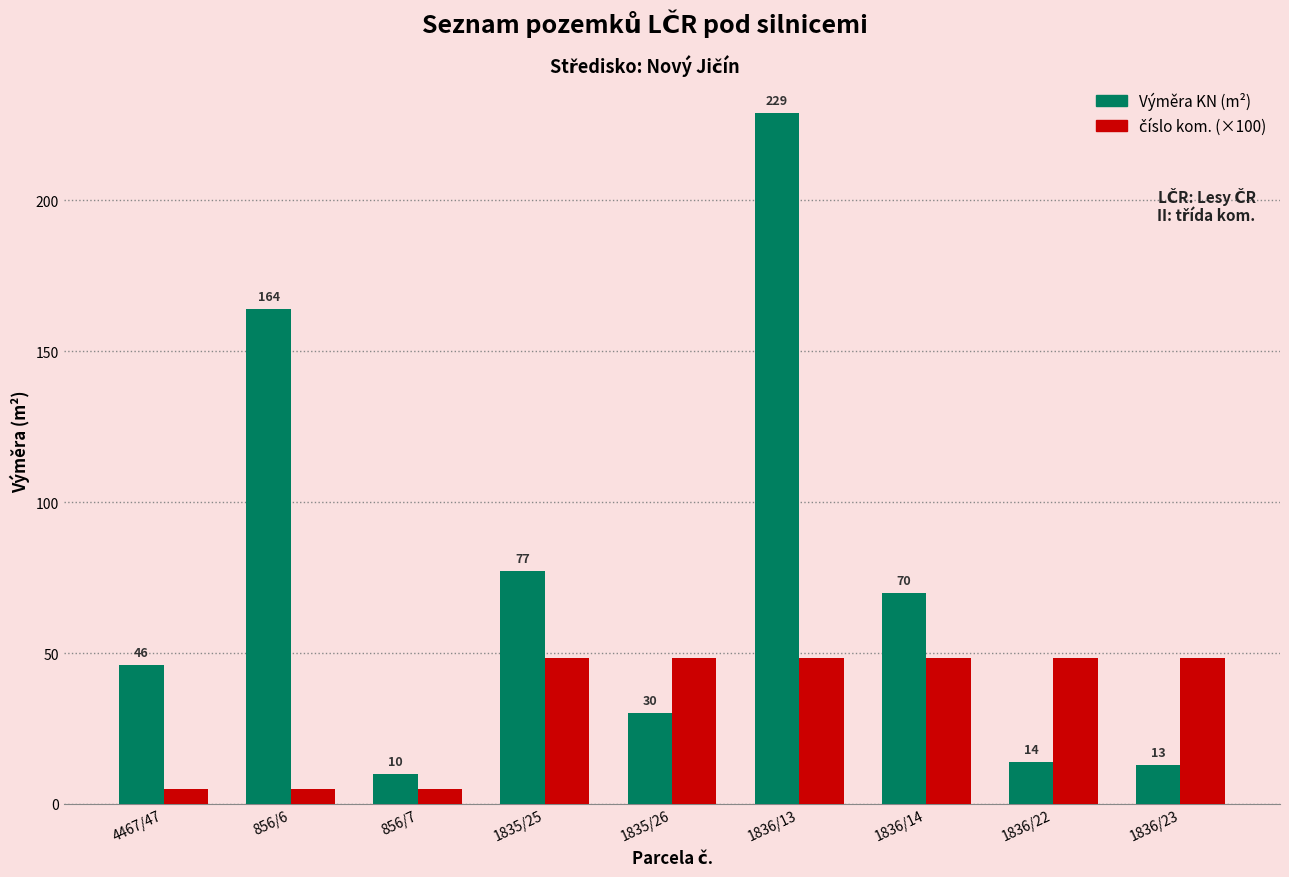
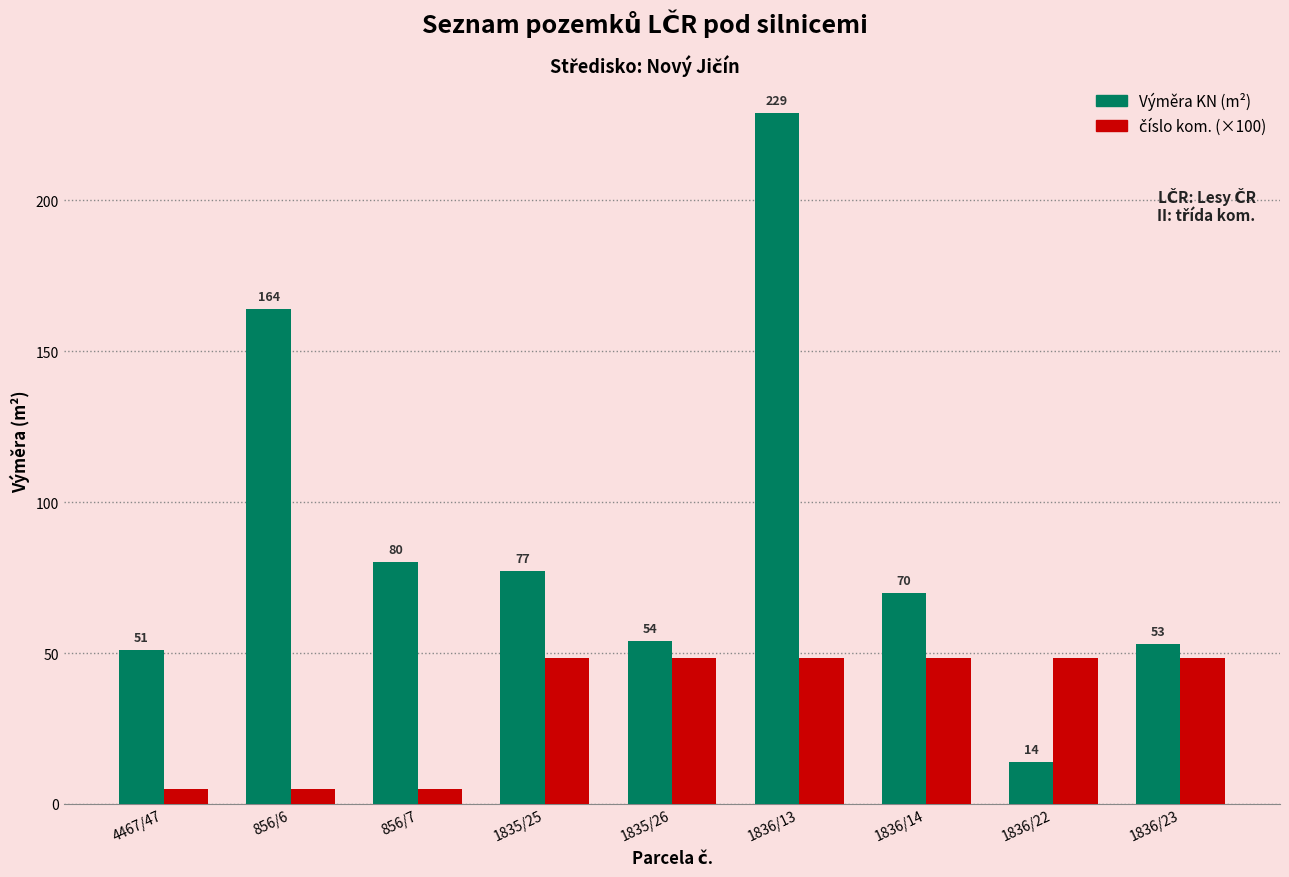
Výměra KN (m²), 4467/47: 46 -> 51
Výměra KN (m²), 856/7: 10 -> 80
Výměra KN (m²), 1835/26: 30 -> 54
Výměra KN (m²), 1836/23: 13 -> 53
